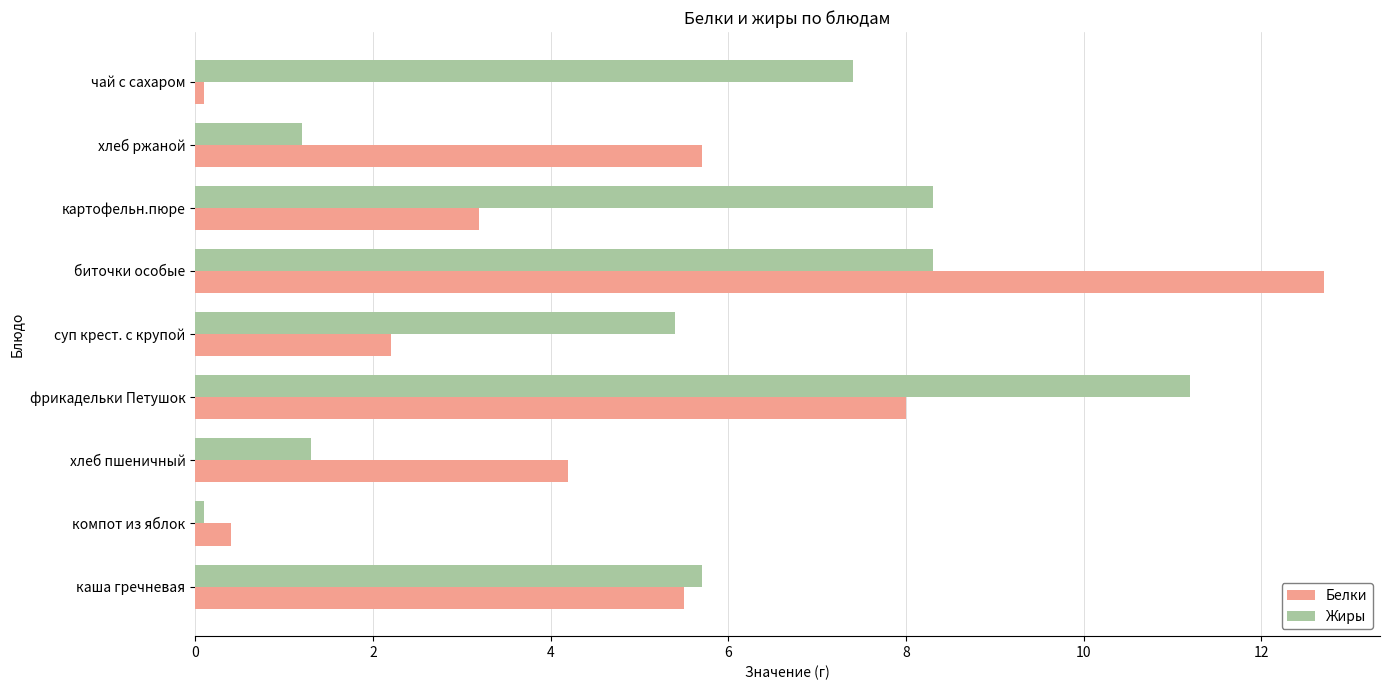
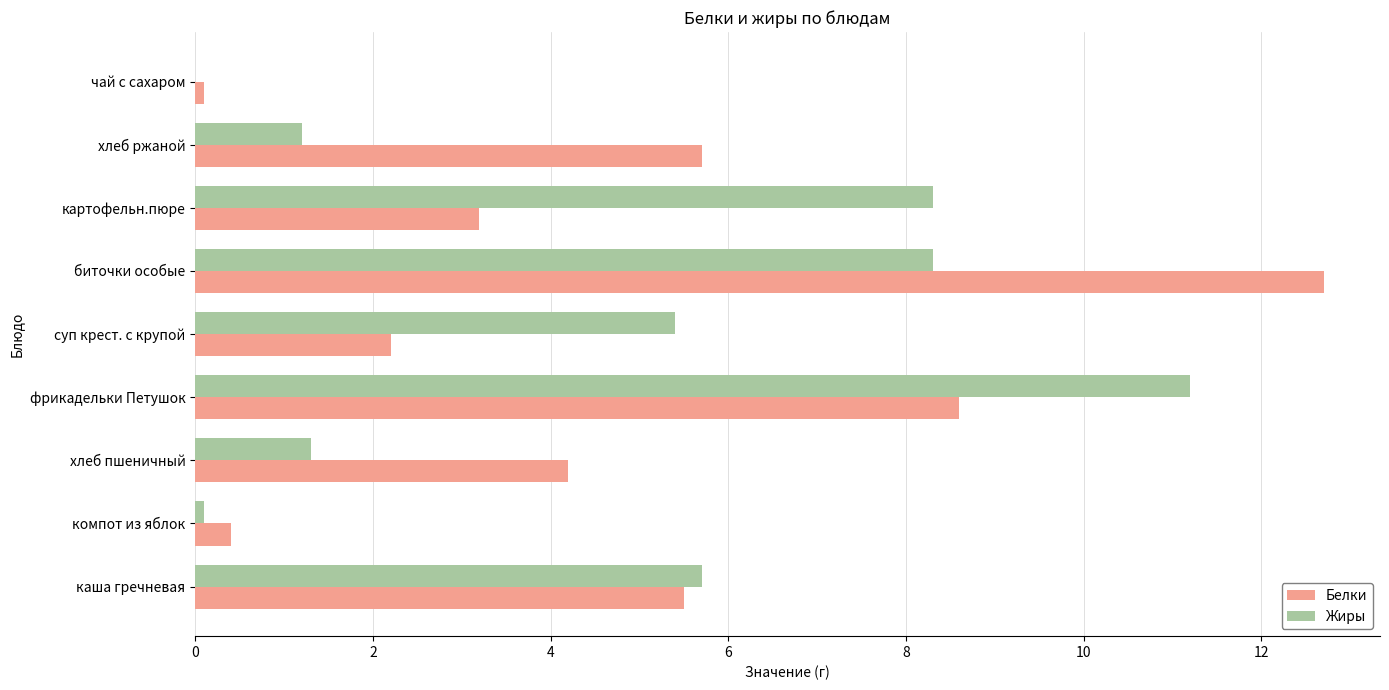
Жиры, чай с сахаром: 7.4 -> 0.0
Белки, фрикадельки Петушок: 8.0 -> 8.6
